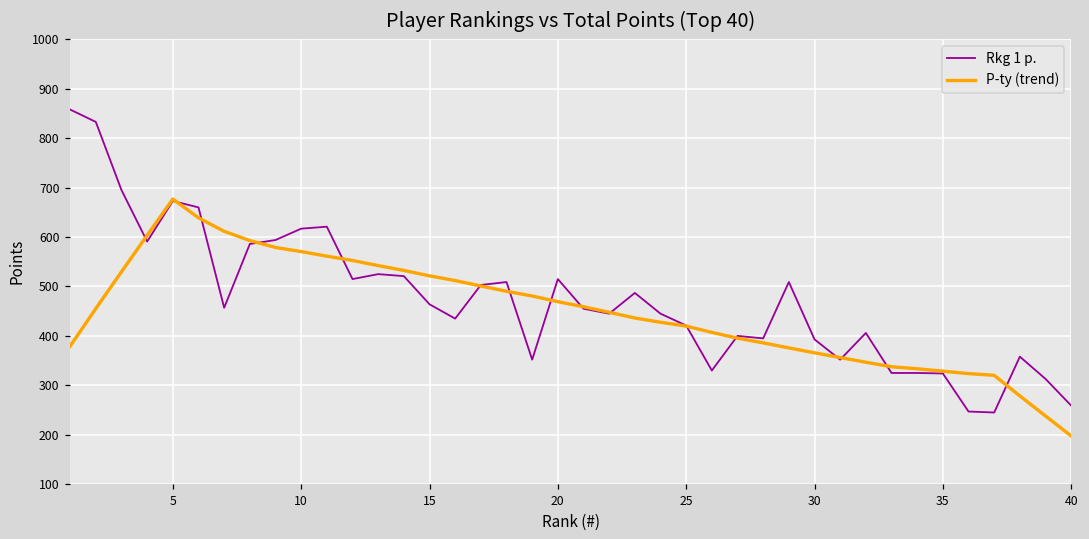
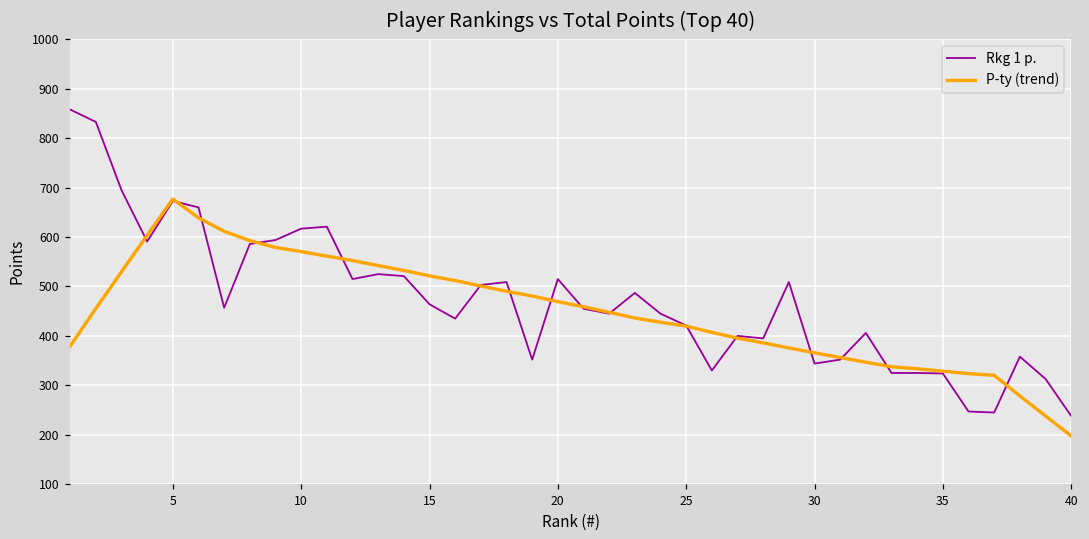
Rkg 1 p., 30: 390 -> 340
Rkg 1 p., 40: 260 -> 240
